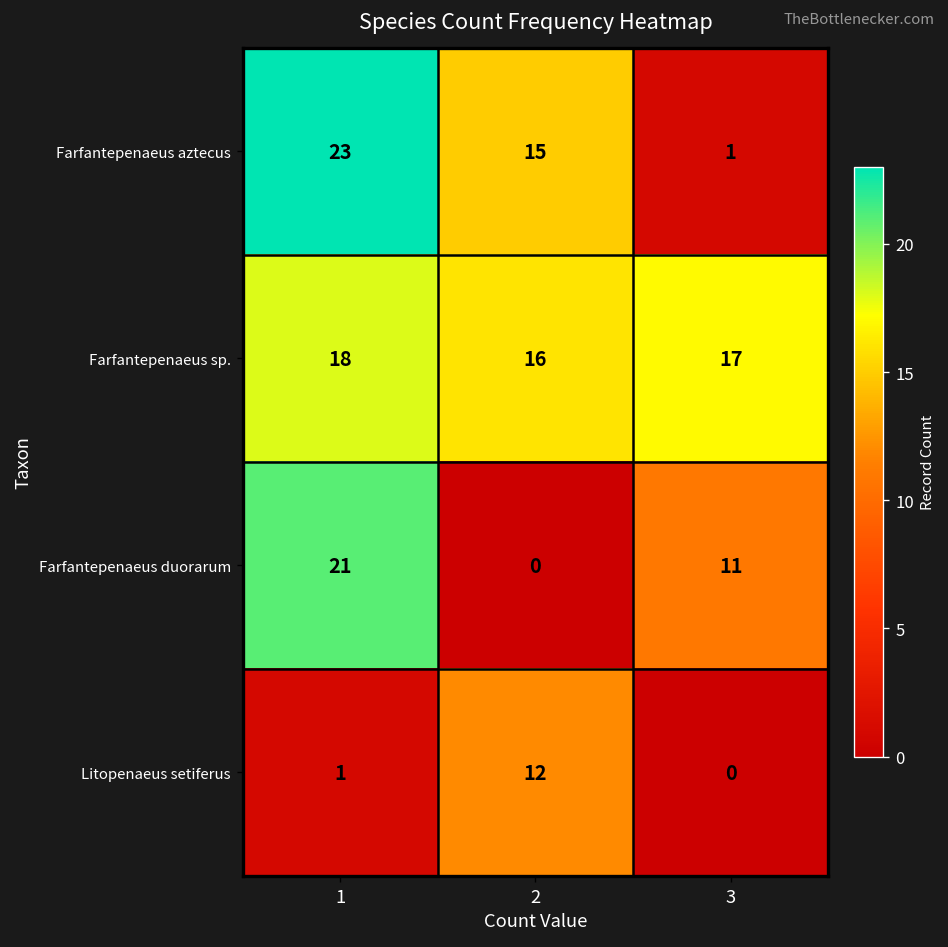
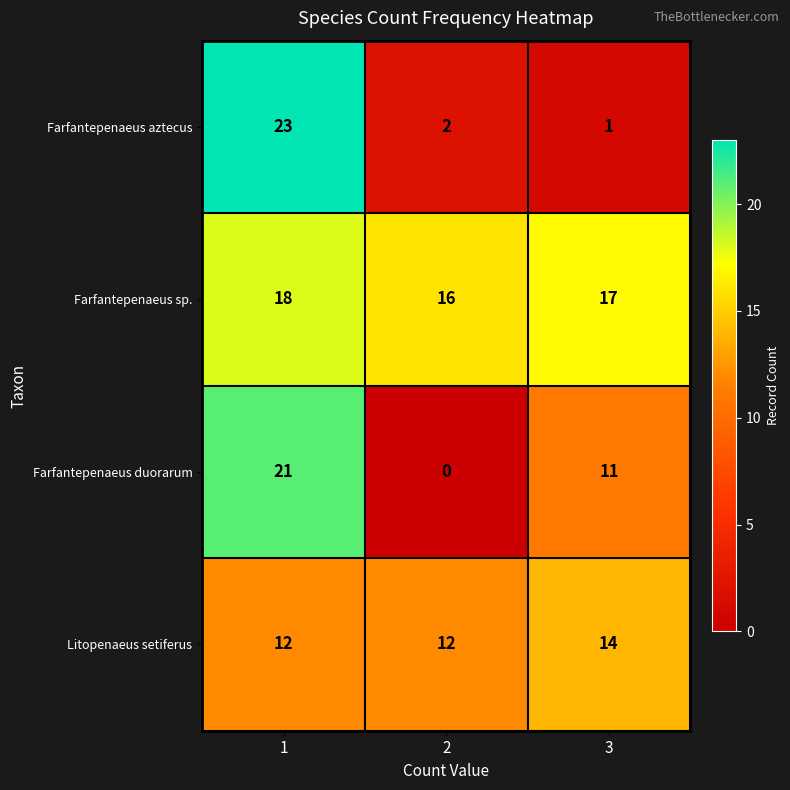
Farfantepenaeus aztecus, 2: 15 -> 2
Litopenaeus setiferus, 1: 1 -> 12
Litopenaeus setiferus, 3: 0 -> 14
